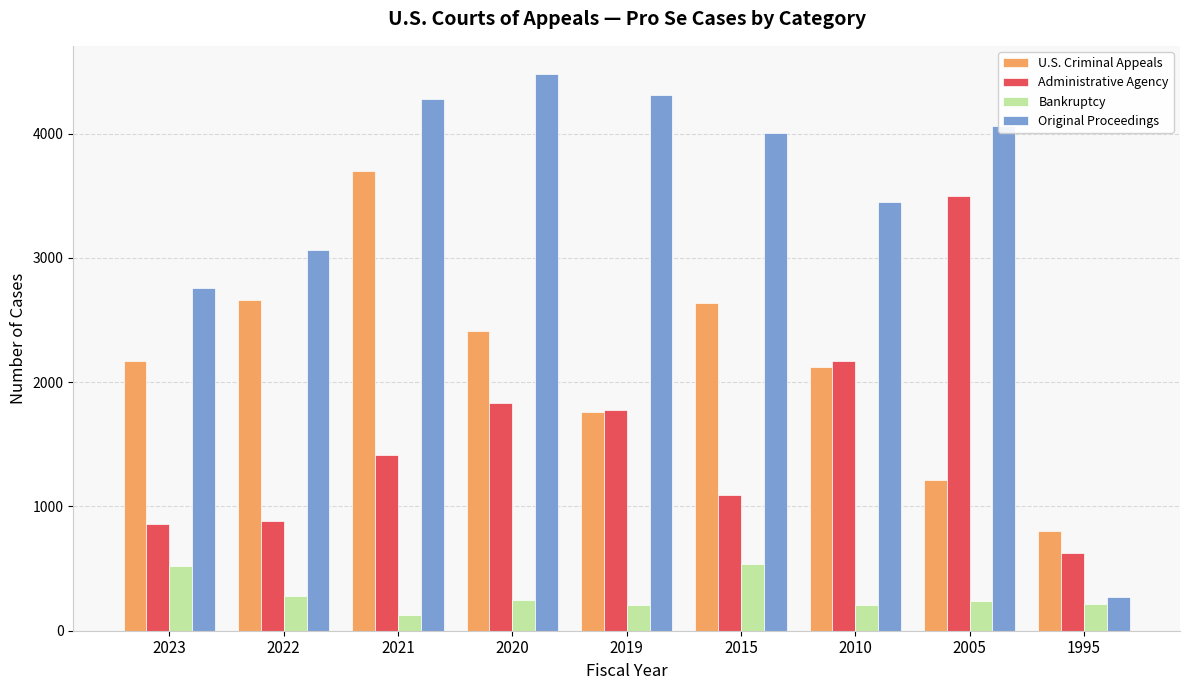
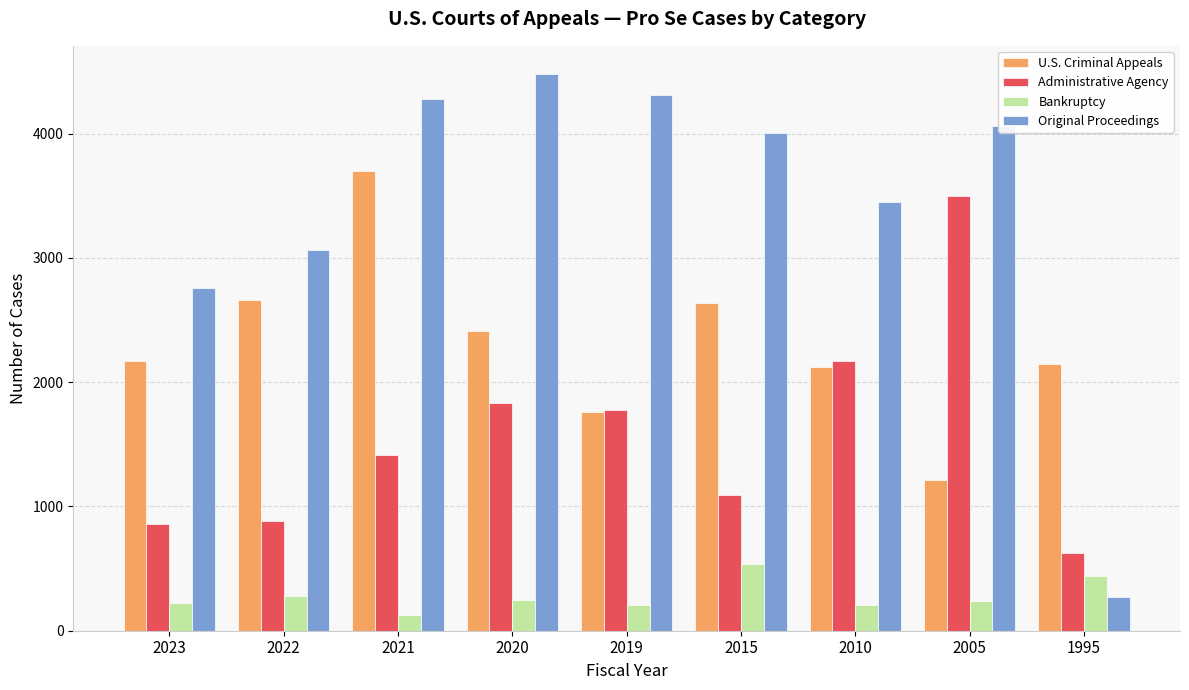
Bankruptcy, 2023: 520 -> 220
U.S. Criminal Appeals, 1995: 800 -> 2150
Bankruptcy, 1995: 220 -> 440
